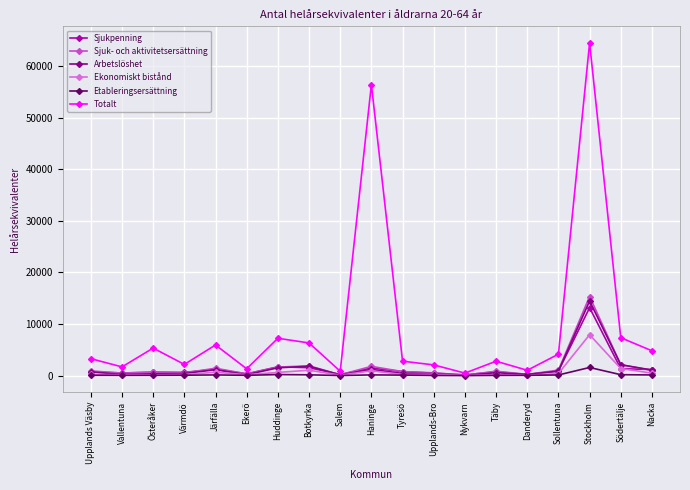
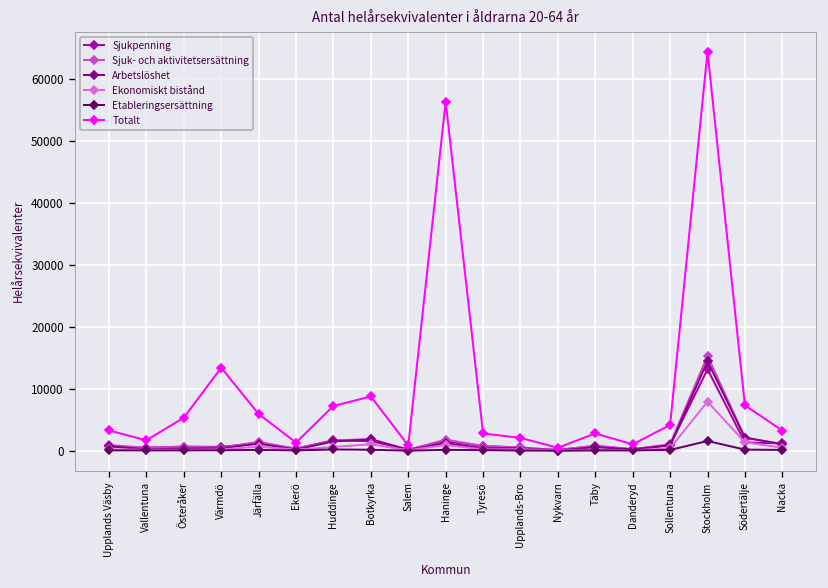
Totalt, Värmdö: 2000 -> 13000
Totalt, Botkyrka: 6000 -> 9000
Totalt, Nacka: 5000 -> 3000
